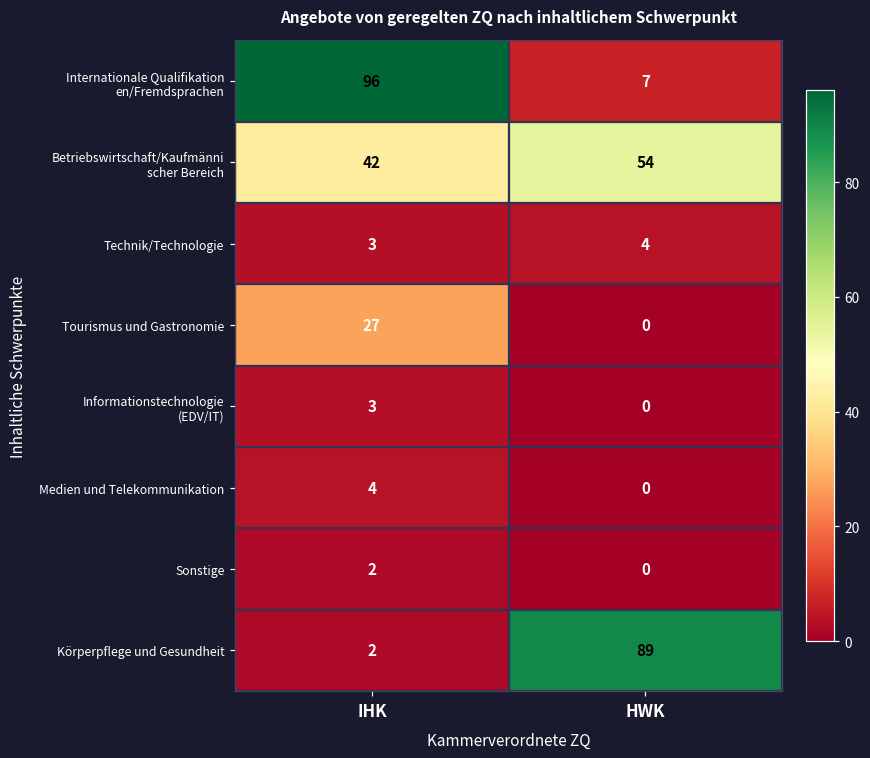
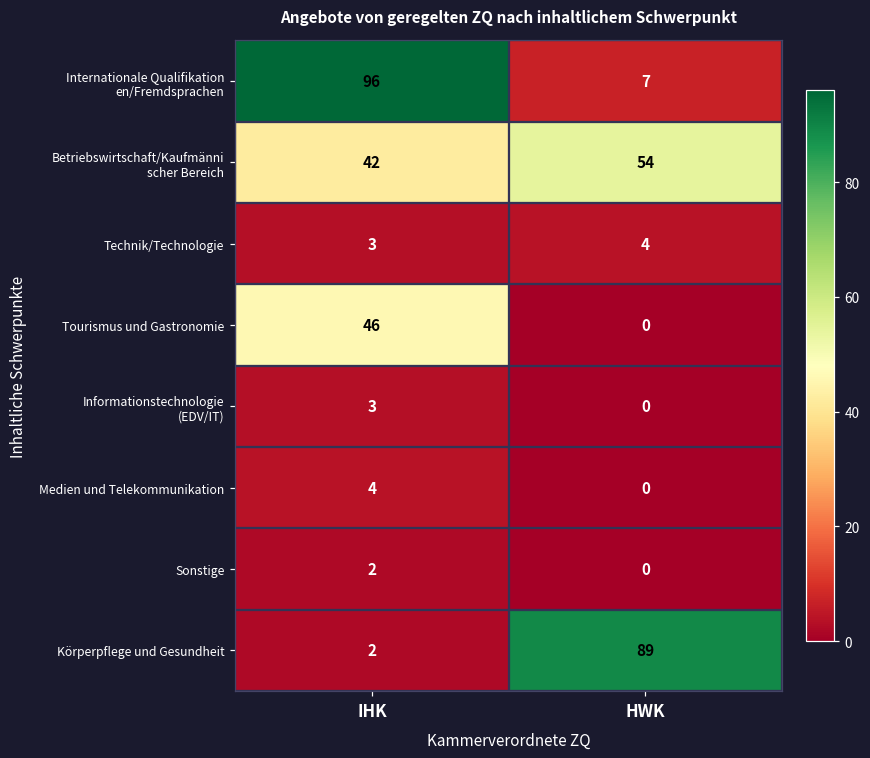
Tourismus und Gastronomie, IHK: 27 -> 46
